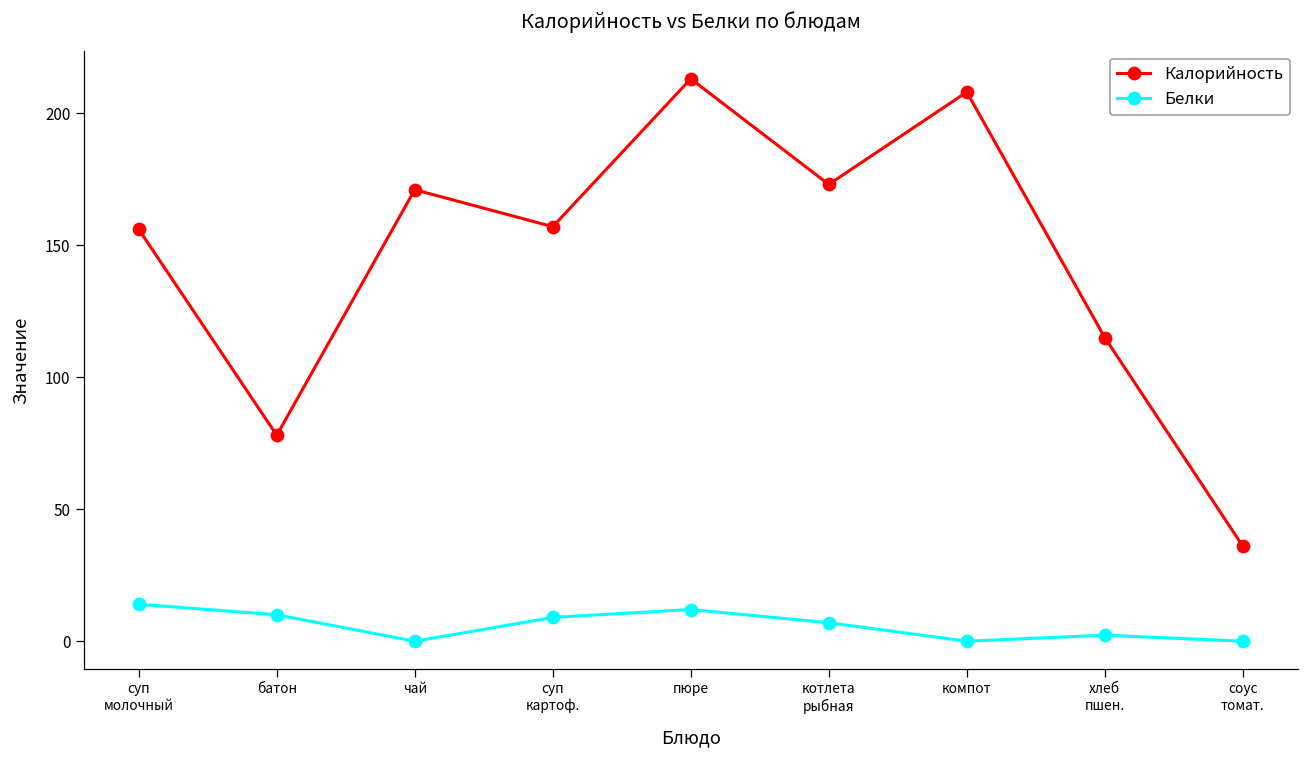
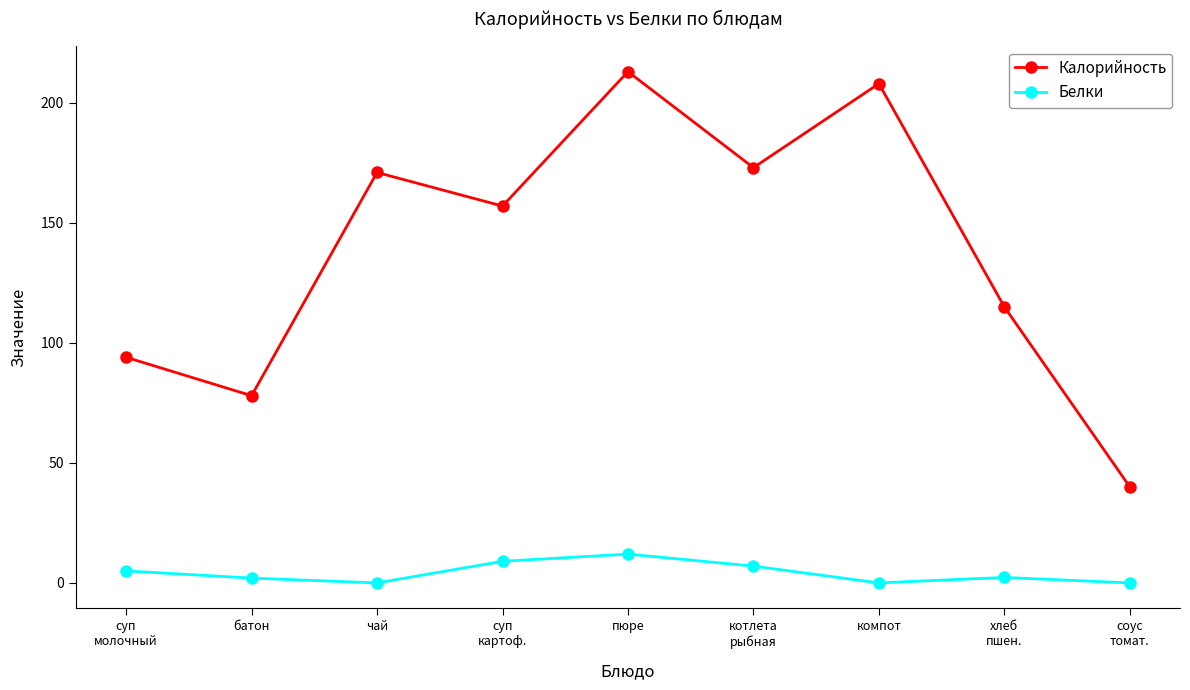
Калорийность, суп молочный: 156 -> 94
Белки, суп молочный: 14 -> 5
Белки, батон: 10 -> 2
Калорийность, соус томат.: 36 -> 40
